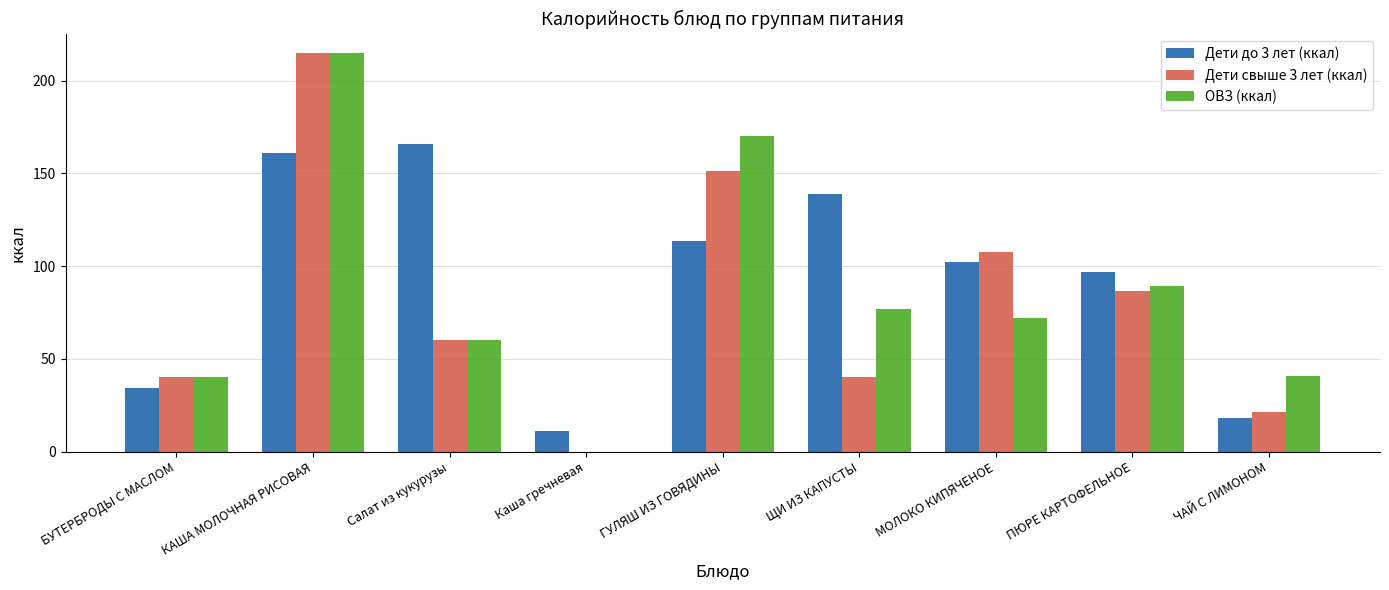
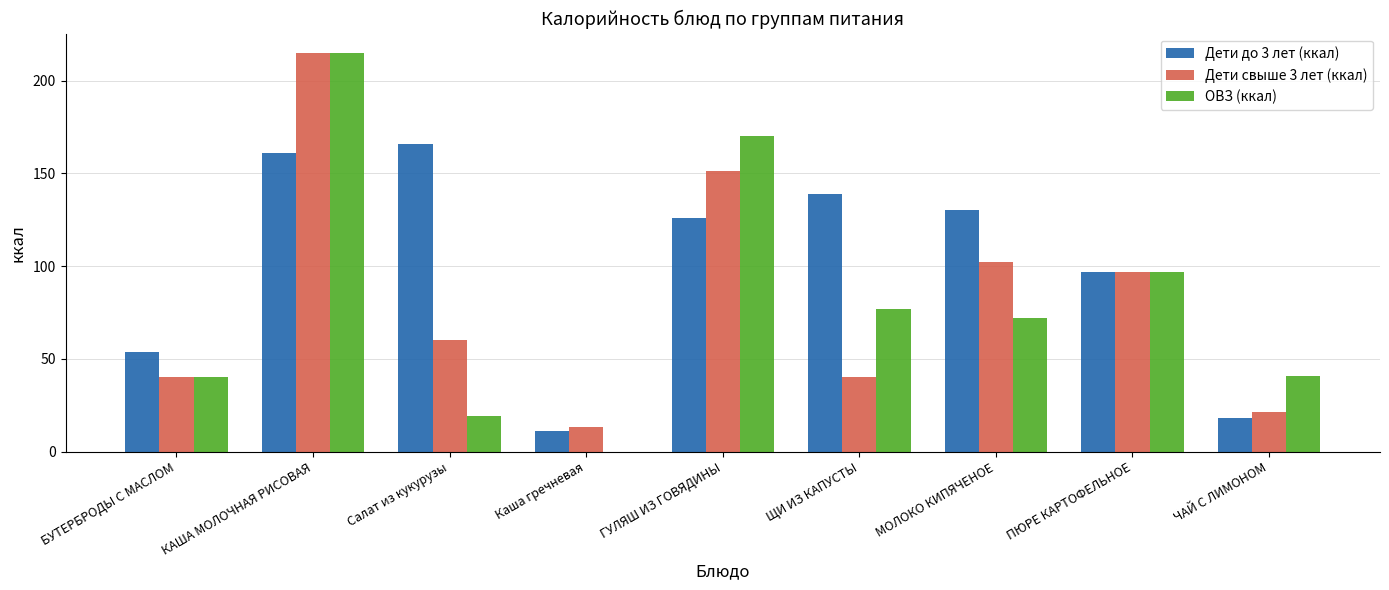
Дети до 3 лет (ккал), БУТЕРБРОДЫ С МАСЛОМ: 34 -> 54
ОВЗ (ккал), Салат из кукурузы: 60 -> 19
Дети свыше 3 лет (ккал), Каша гречневая: 0 -> 14
Дети до 3 лет (ккал), ГУЛЯШ ИЗ ГОВЯДИНЫ: 113 -> 126
Дети до 3 лет (ккал), МОЛОКО КИПЯЧЕНОЕ: 102 -> 130
Дети свыше 3 лет (ккал), МОЛОКО КИПЯЧЕНОЕ: 107 -> 102
Дети свыше 3 лет (ккал), ПЮРЕ КАРТОФЕЛЬНОЕ: 87 -> 97
ОВЗ (ккал), ПЮРЕ КАРТОФЕЛЬНОЕ: 89 -> 97
